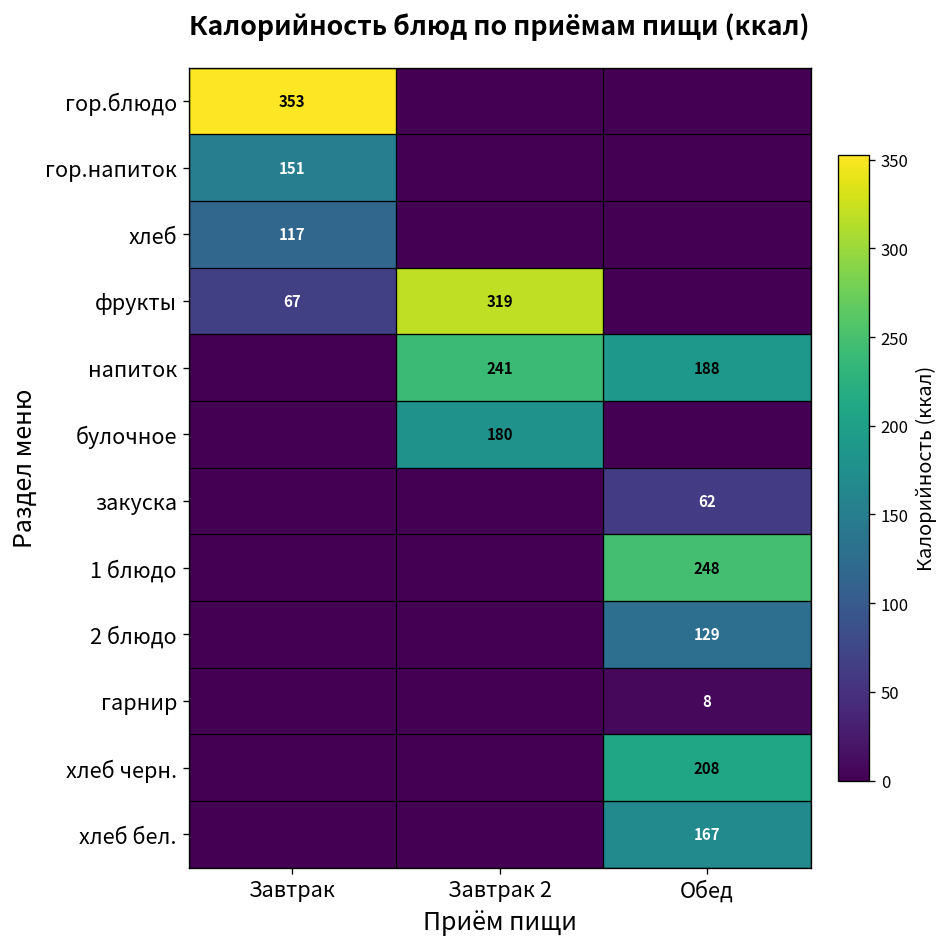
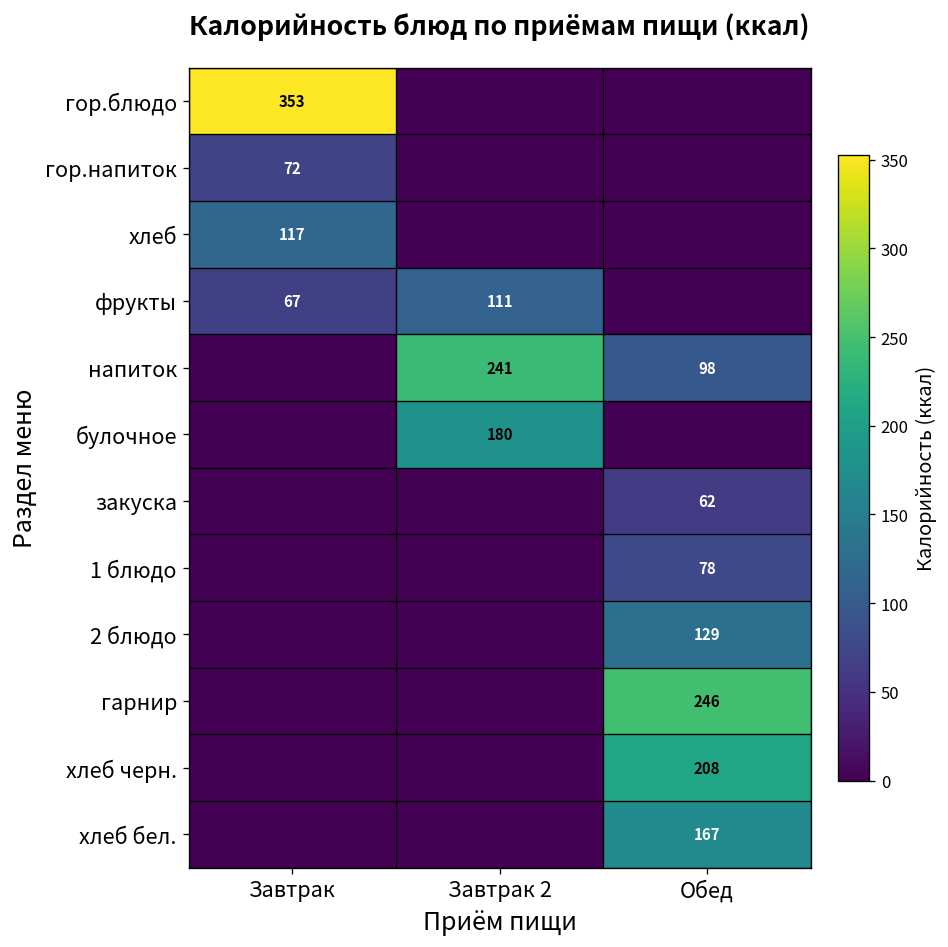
гор.напиток, Завтрак: 151 -> 72
фрукты, Завтрак 2: 319 -> 111
напиток, Обед: 188 -> 98
1 блюдо, Обед: 248 -> 78
гарнир, Обед: 8 -> 246
